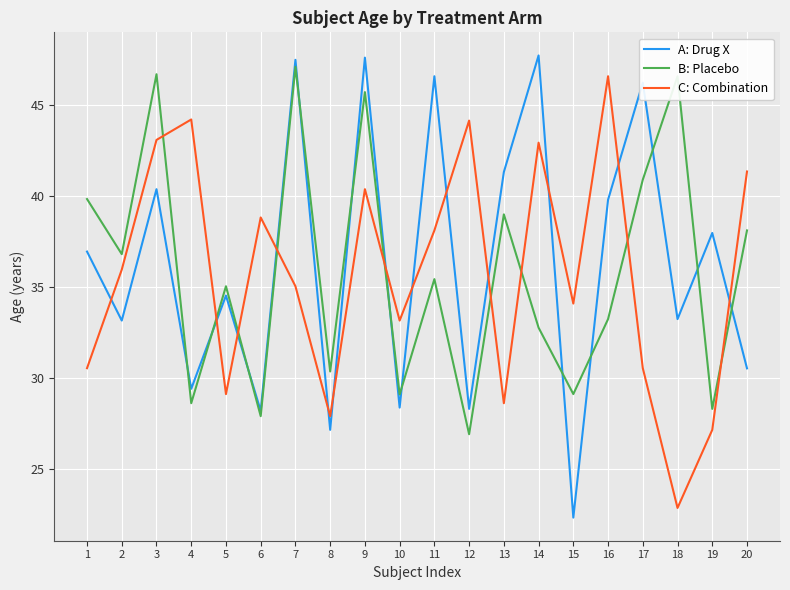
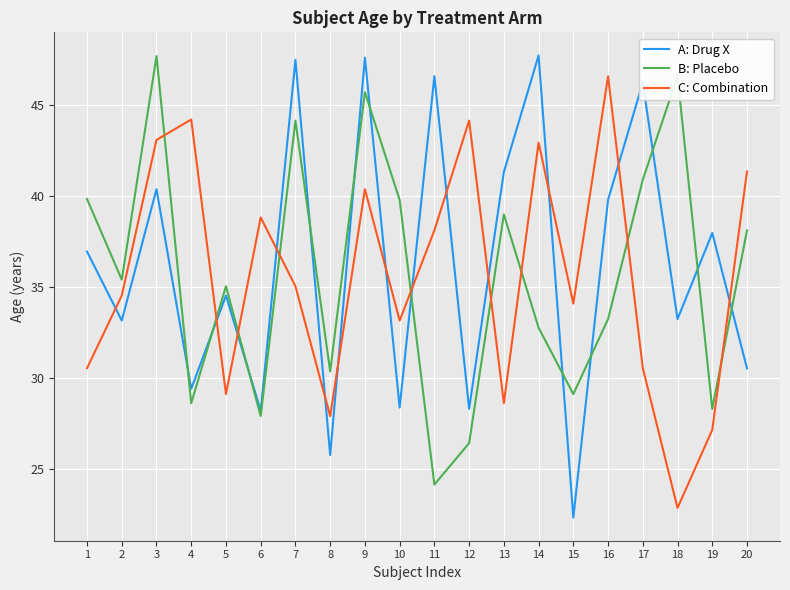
B: Placebo, 2: 36.8 -> 35.4
C: Combination, 2: 36.0 -> 34.5
B: Placebo, 3: 46.7 -> 47.7
B: Placebo, 7: 47.1 -> 44.1
A: Drug X, 8: 27.2 -> 25.8
B: Placebo, 10: 29.1 -> 39.8
B: Placebo, 11: 35.4 -> 24.2
B: Placebo, 12: 26.9 -> 26.4
